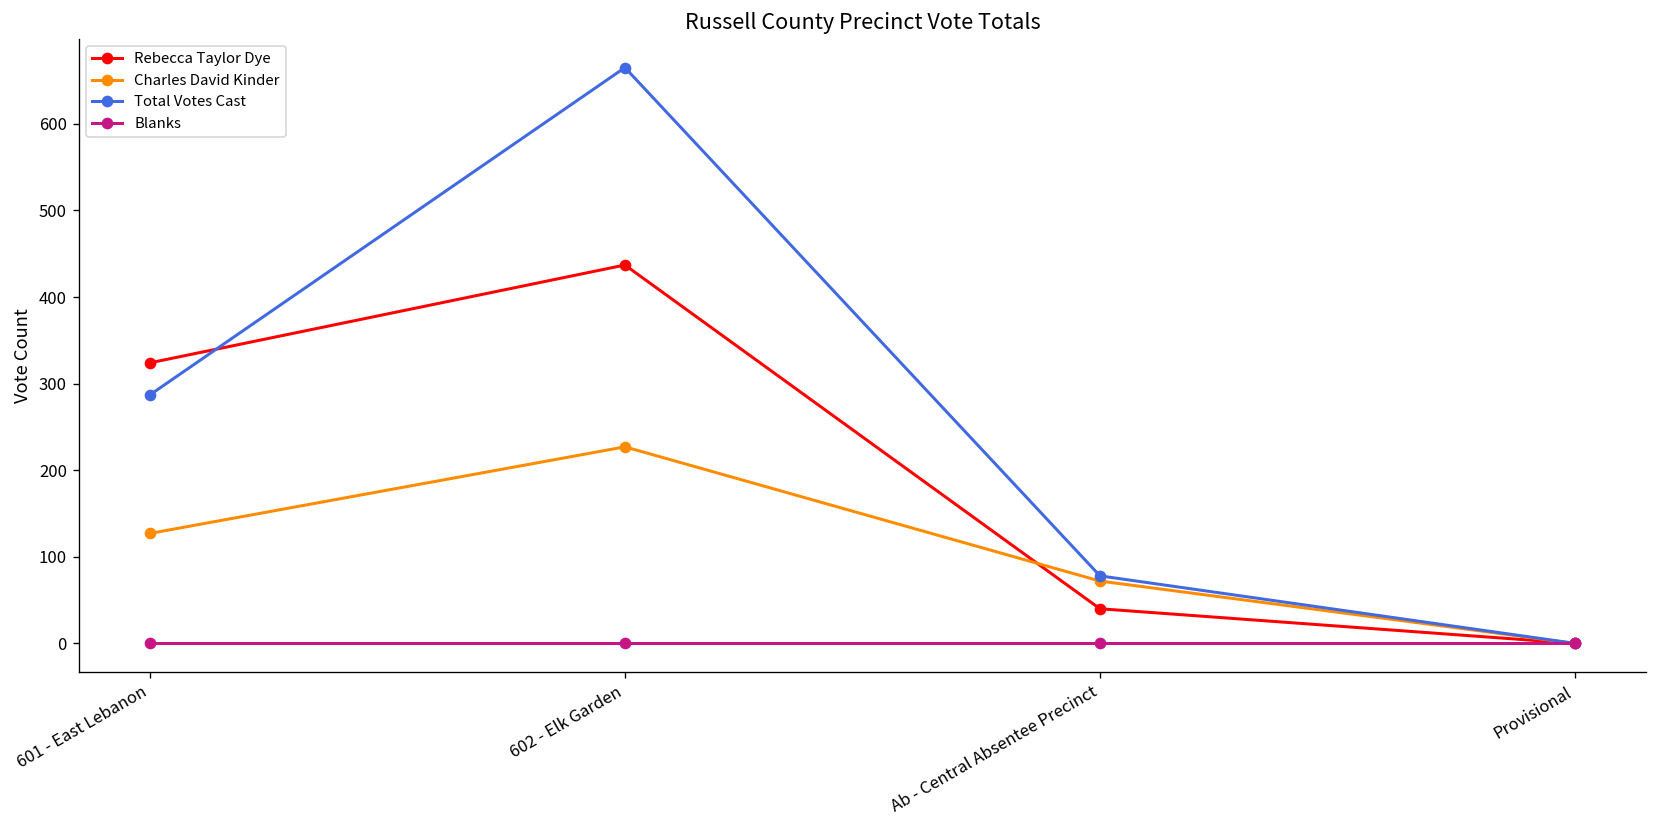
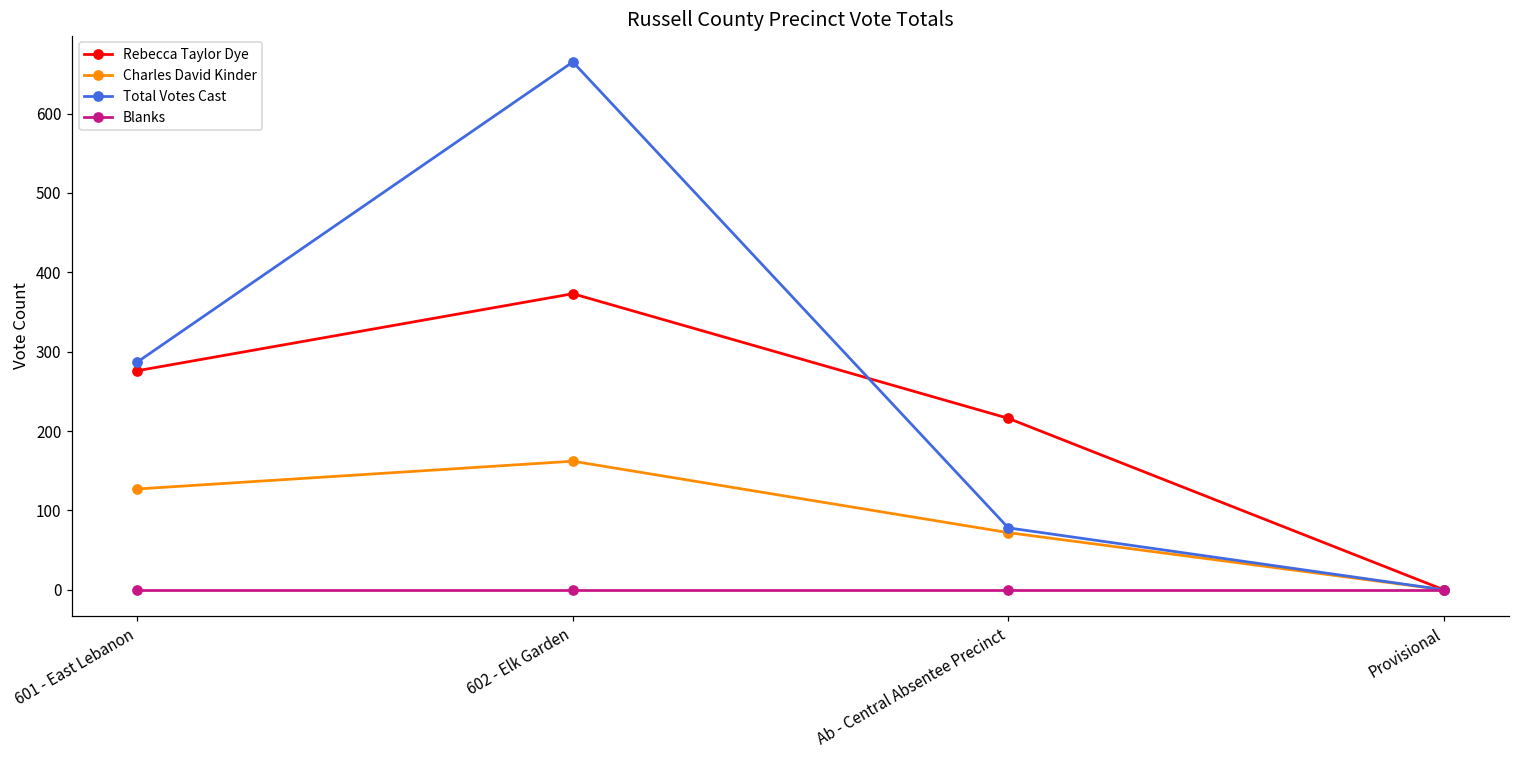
Rebecca Taylor Dye, 601 - East Lebanon: 320 -> 280
Rebecca Taylor Dye, 602 - Elk Garden: 440 -> 370
Charles David Kinder, 602 - Elk Garden: 230 -> 160
Rebecca Taylor Dye, Ab - Central Absentee Precinct: 40 -> 220
